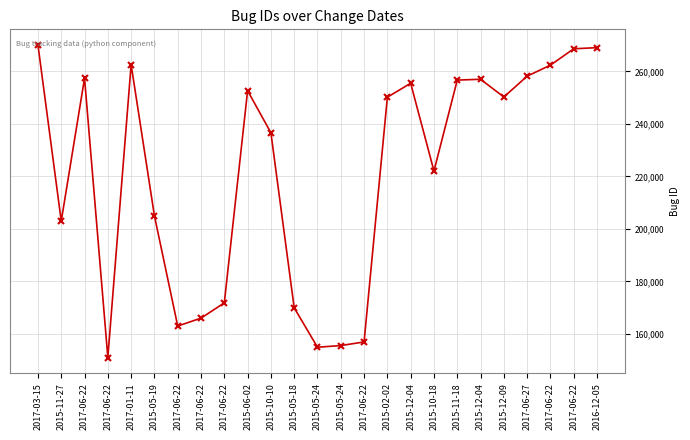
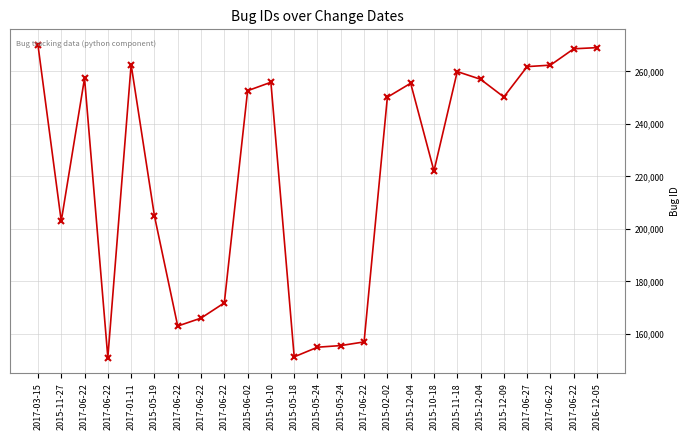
2015-10-10: 237,000 -> 256,000
2015-05-18: 170,000 -> 151,000
2015-11-18: 257,000 -> 260,000
2017-06-27: 258,000 -> 262,000
